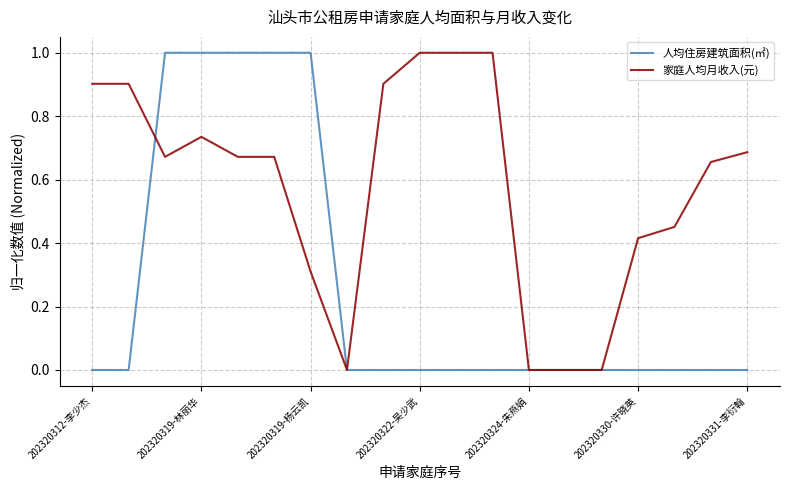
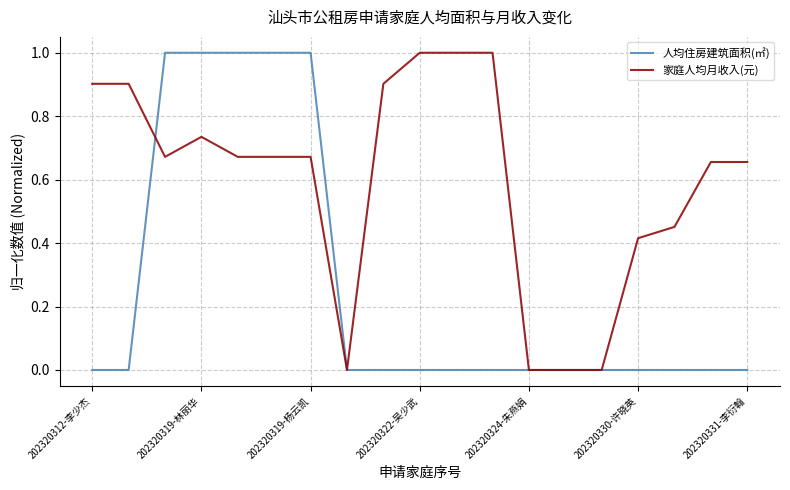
家庭人均月收入(元), 202320319-杨云凯: 0.31 -> 0.67
家庭人均月收入(元), 202320331-李衍翰: 0.69 -> 0.66
